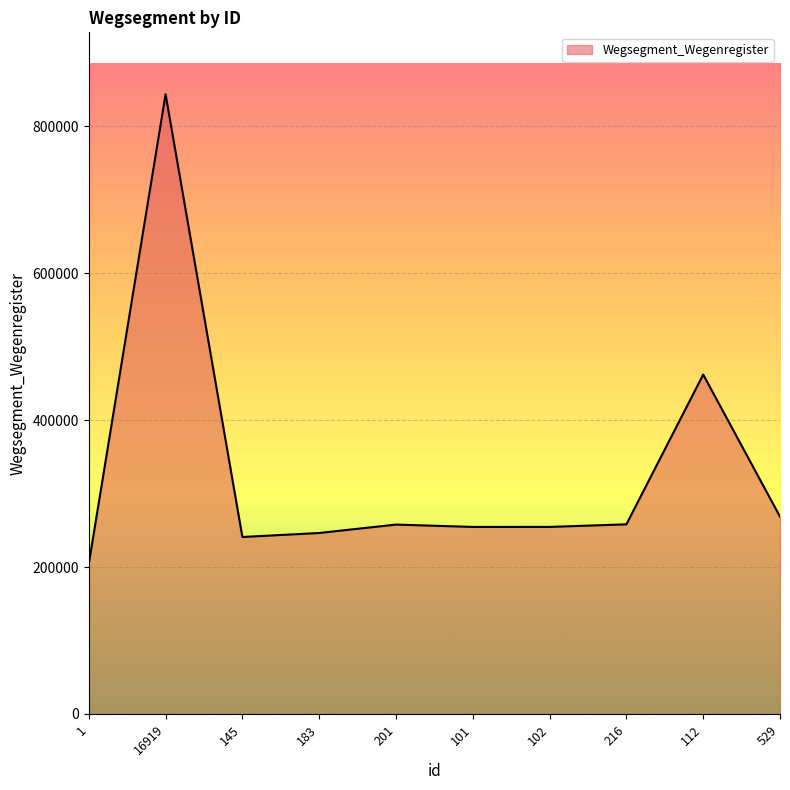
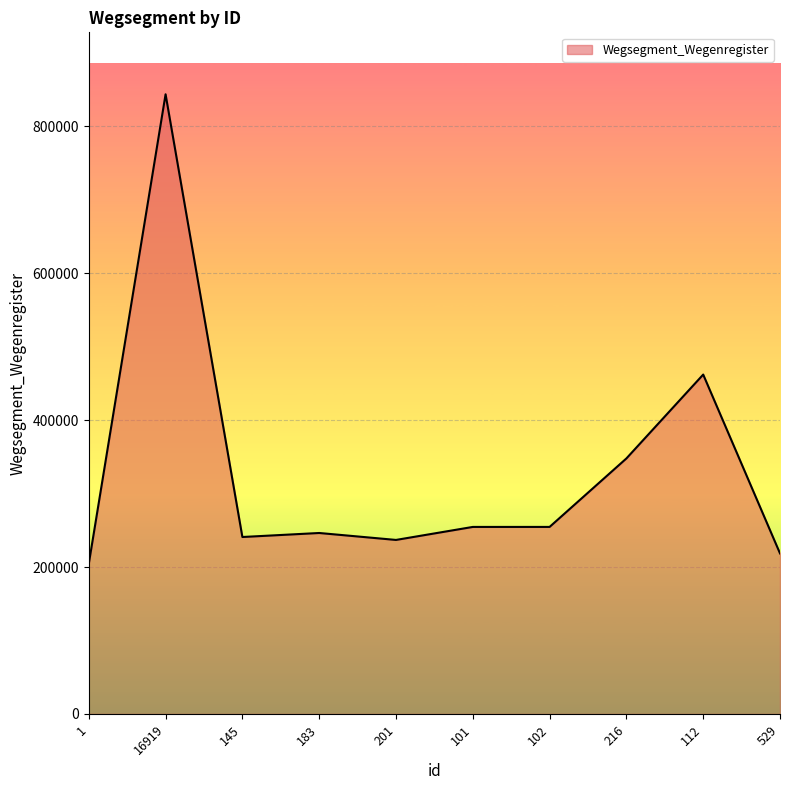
201: 260000 -> 240000
216: 260000 -> 350000
529: 270000 -> 220000
